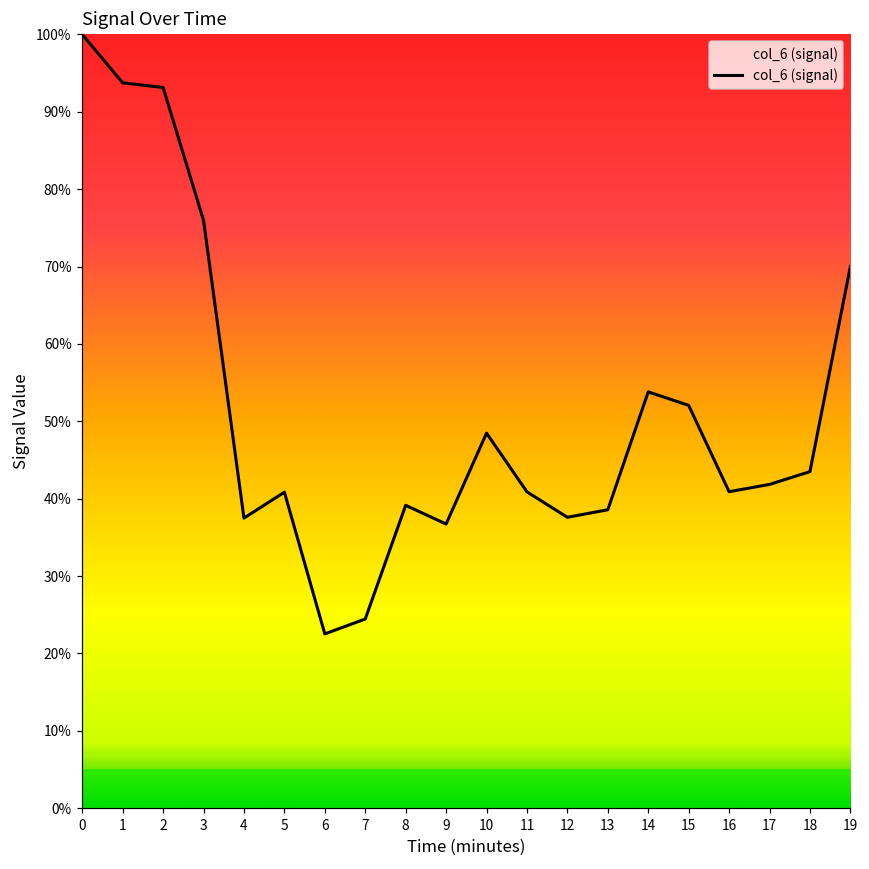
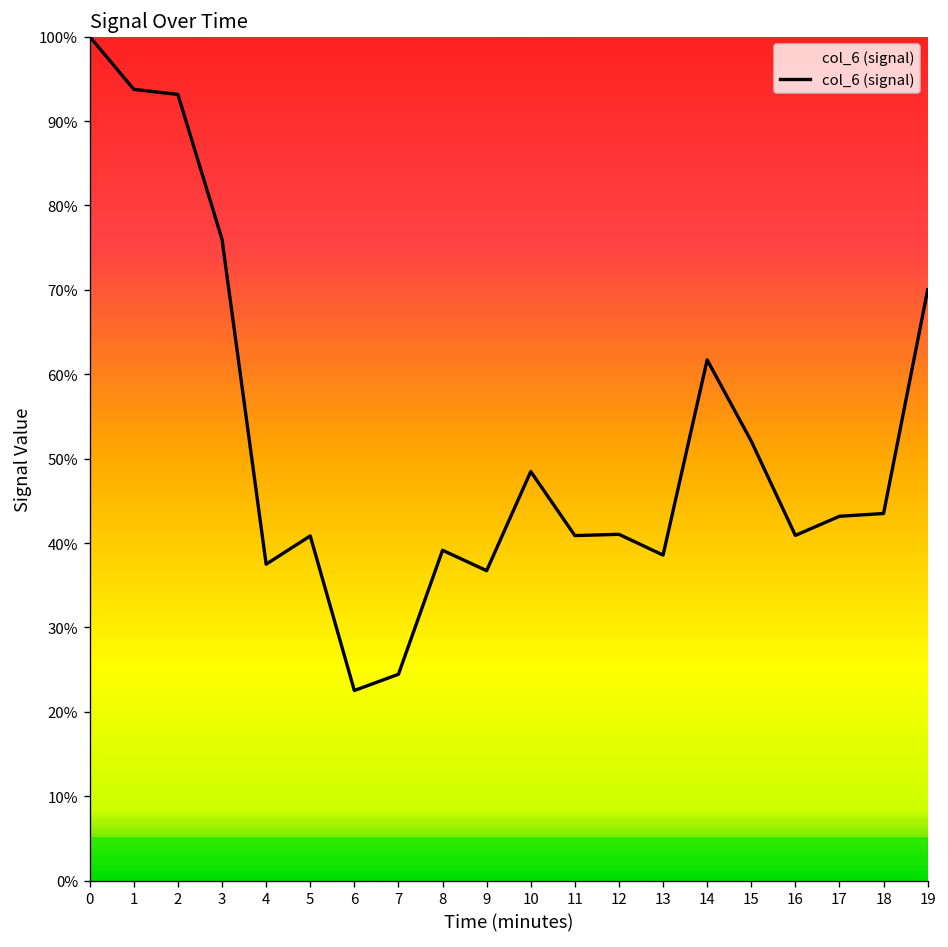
12: 38% -> 41%
14: 54% -> 62%
17: 42% -> 43%
